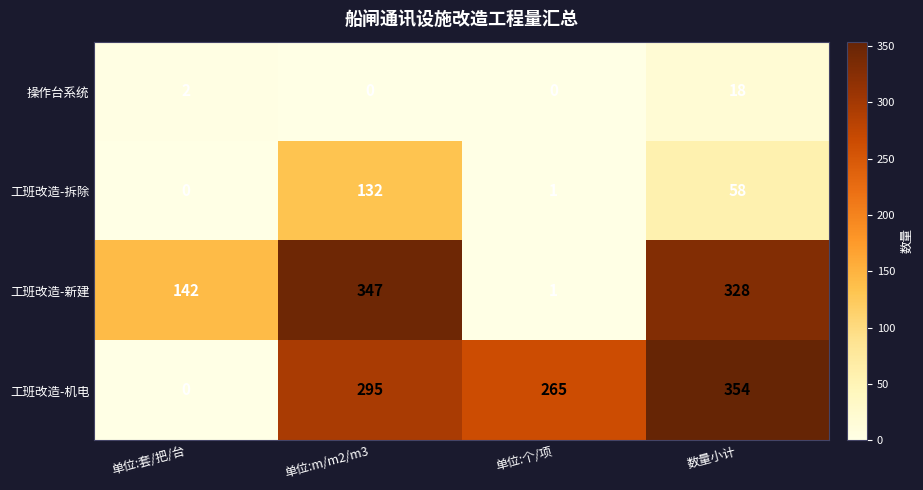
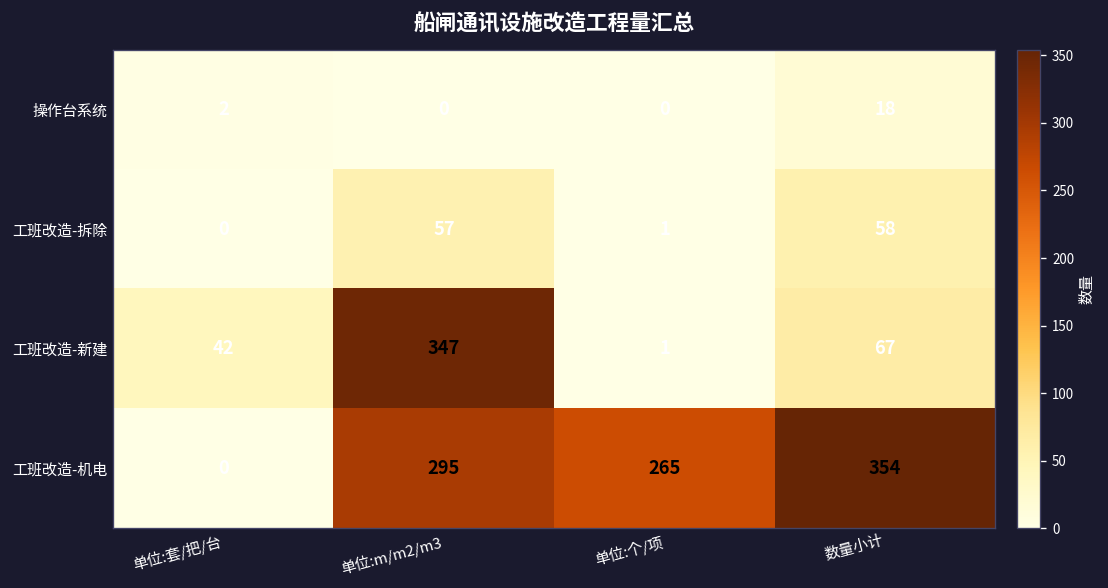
工班改造-拆除, 单位:m/m2/m3: 132 -> 57
工班改造-新建, 单位:套/把/台: 142 -> 42
工班改造-新建, 数量小计: 328 -> 67
